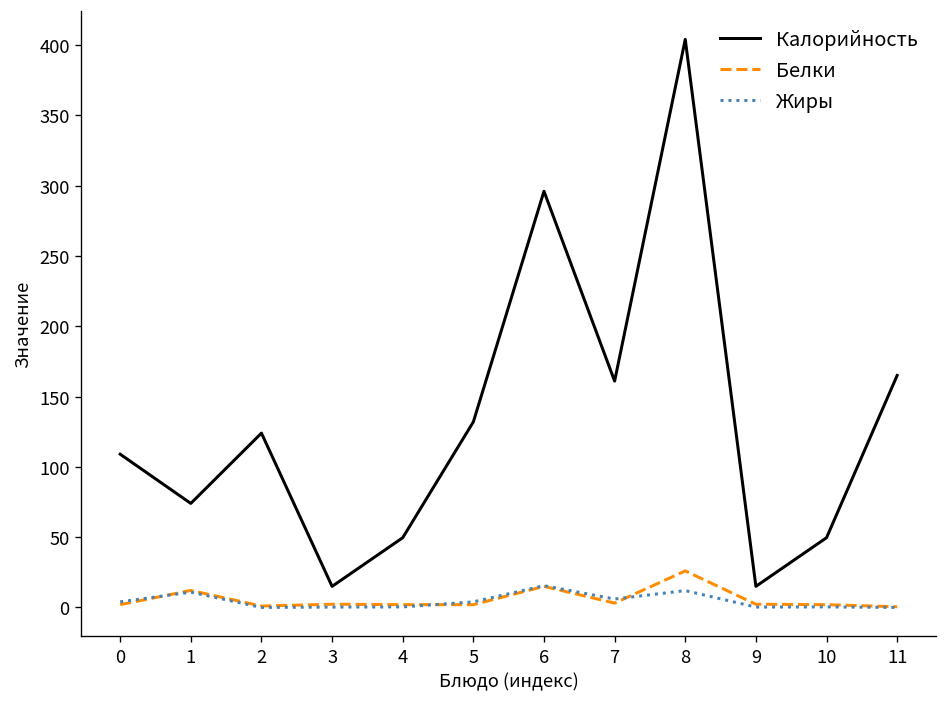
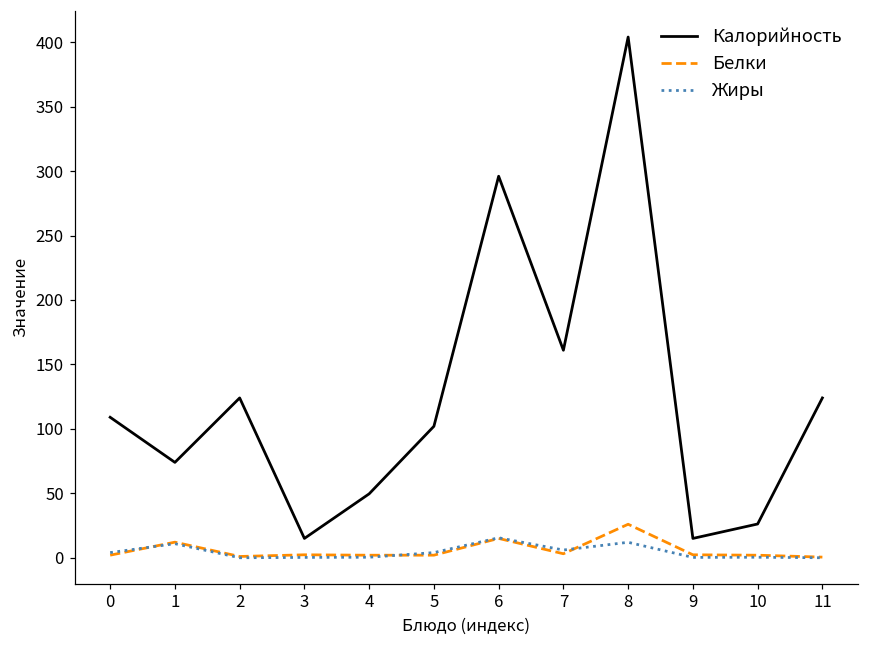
Калорийность, 5: 132 -> 102
Калорийность, 10: 50 -> 26
Калорийность, 11: 165 -> 124
